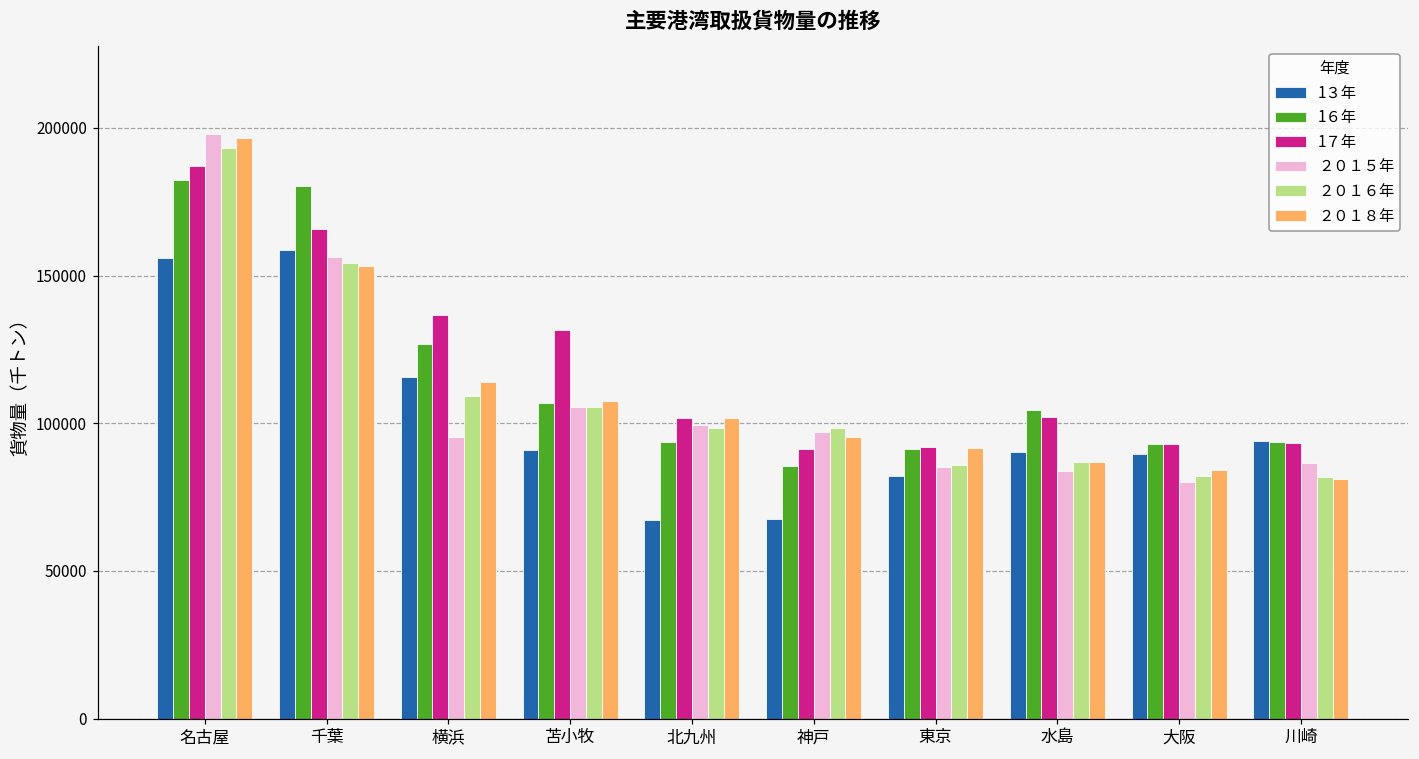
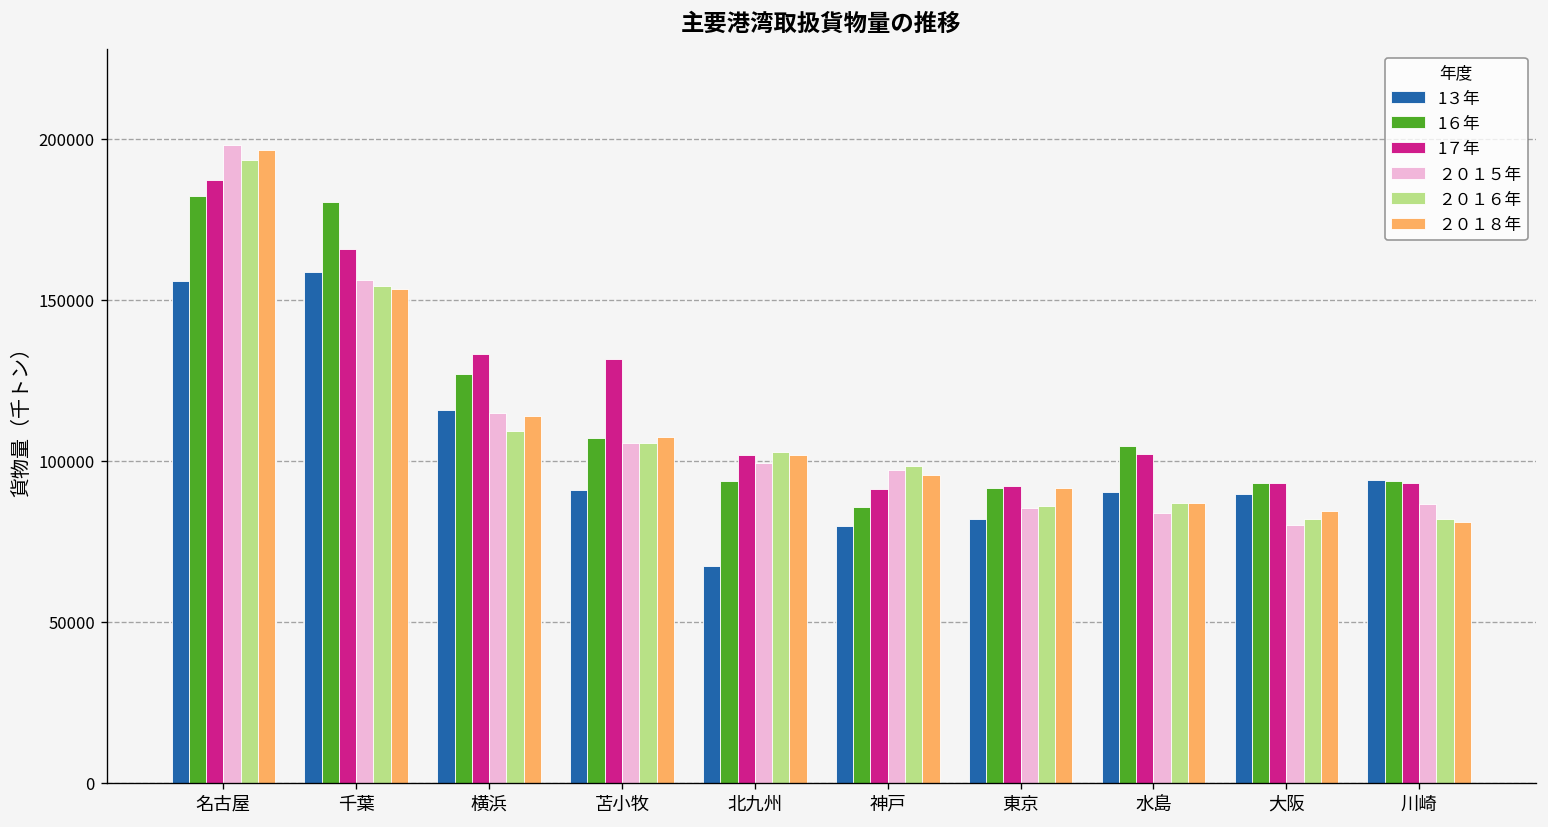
1７年, 横浜: 137000 -> 133000
２０１５年, 横浜: 95000 -> 115000
２０１６年, 北九州: 99000 -> 103000
1３年, 神戸: 68000 -> 80000
